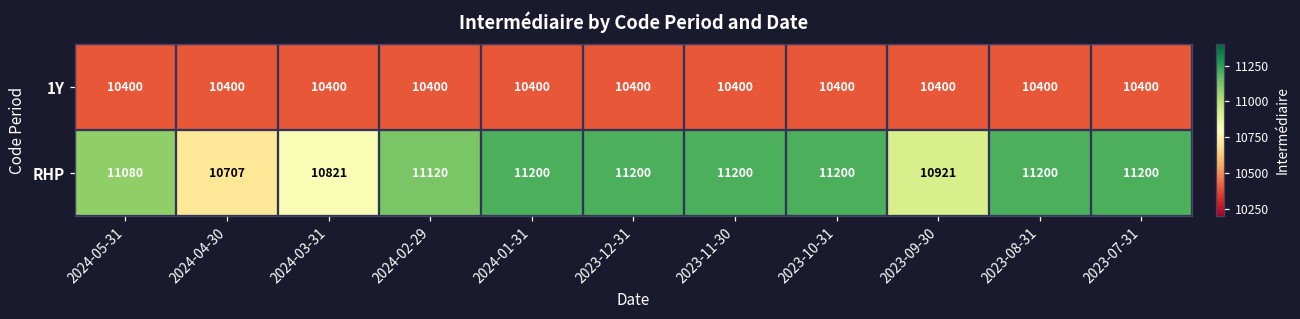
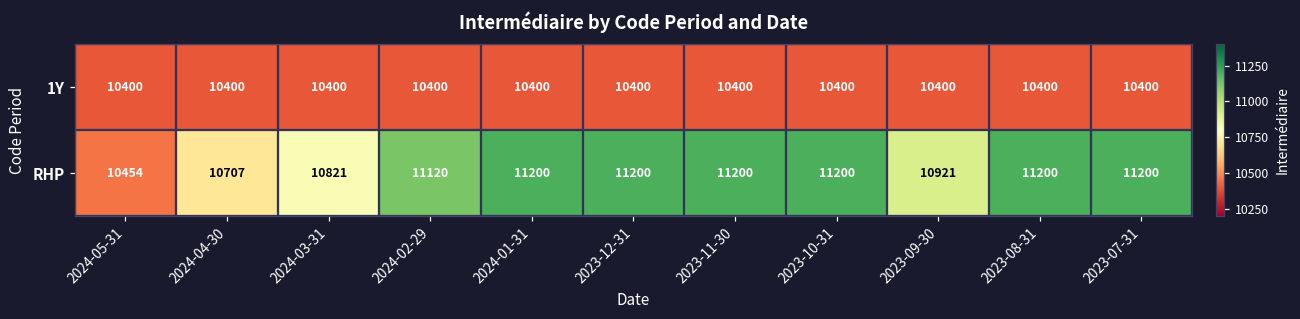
RHP, 2024-05-31: 11080 -> 10454
